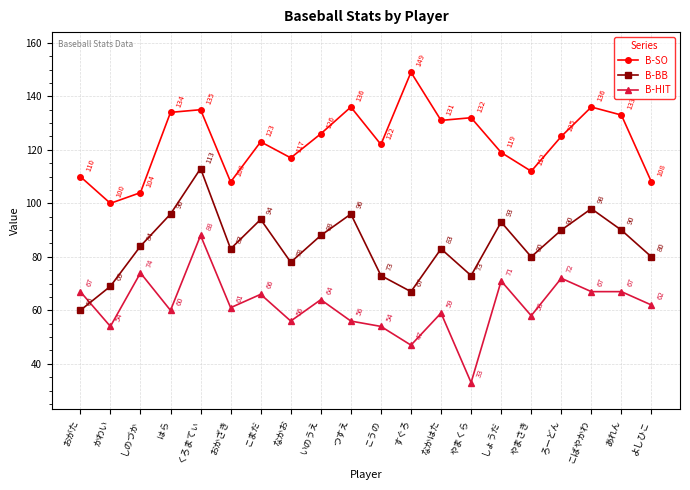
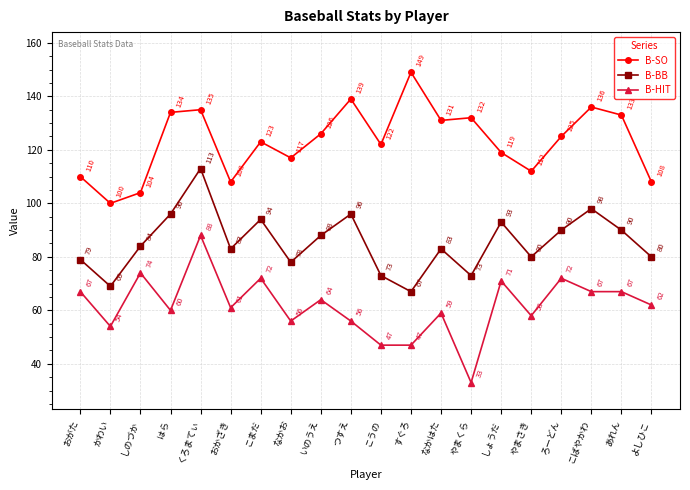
B-BB, おがた: 60 -> 79
B-HIT, こまだ: 66 -> 72
B-SO, つすえ: 136 -> 139
B-HIT, こうの: 54 -> 47
